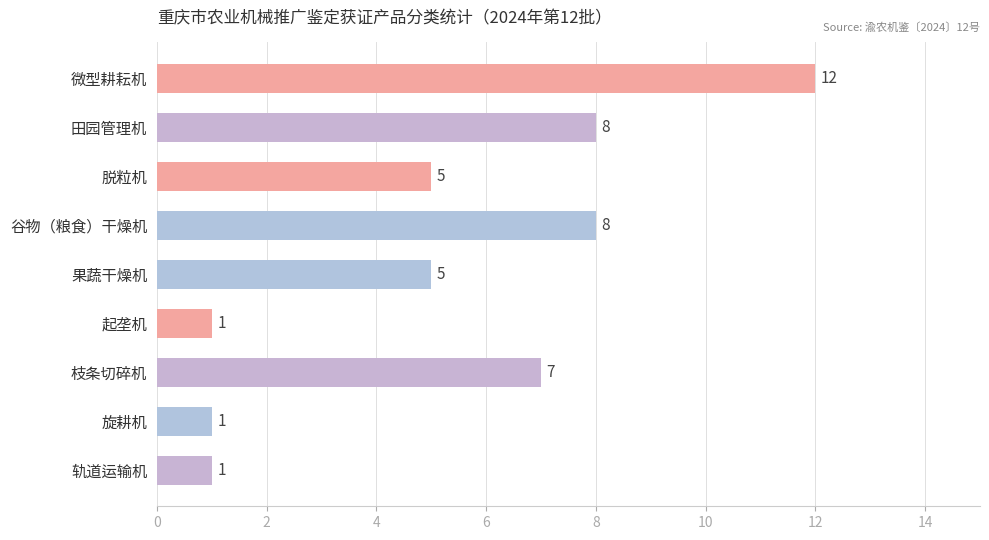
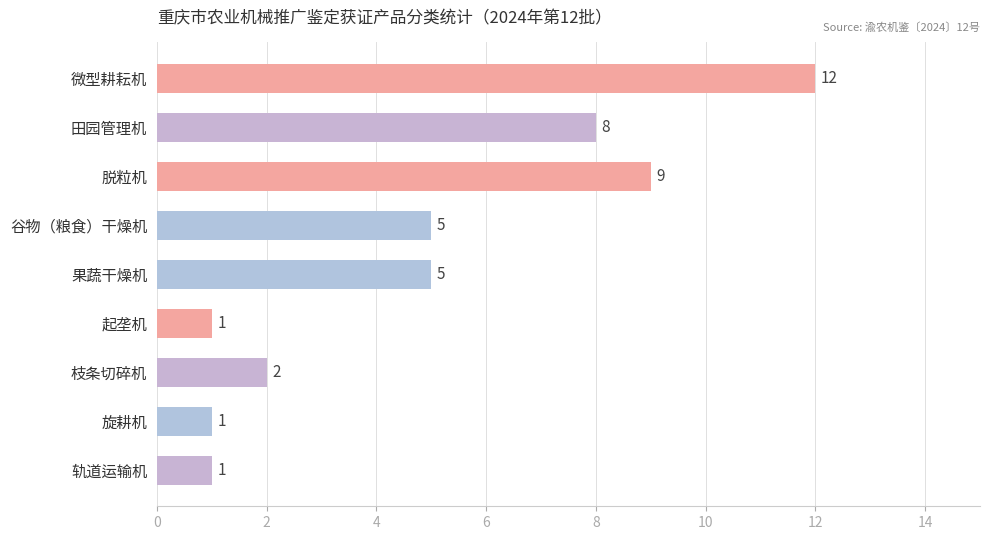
脱粒机: 5 -> 9
谷物（粮食）干燥机: 8 -> 5
枝条切碎机: 7 -> 2
